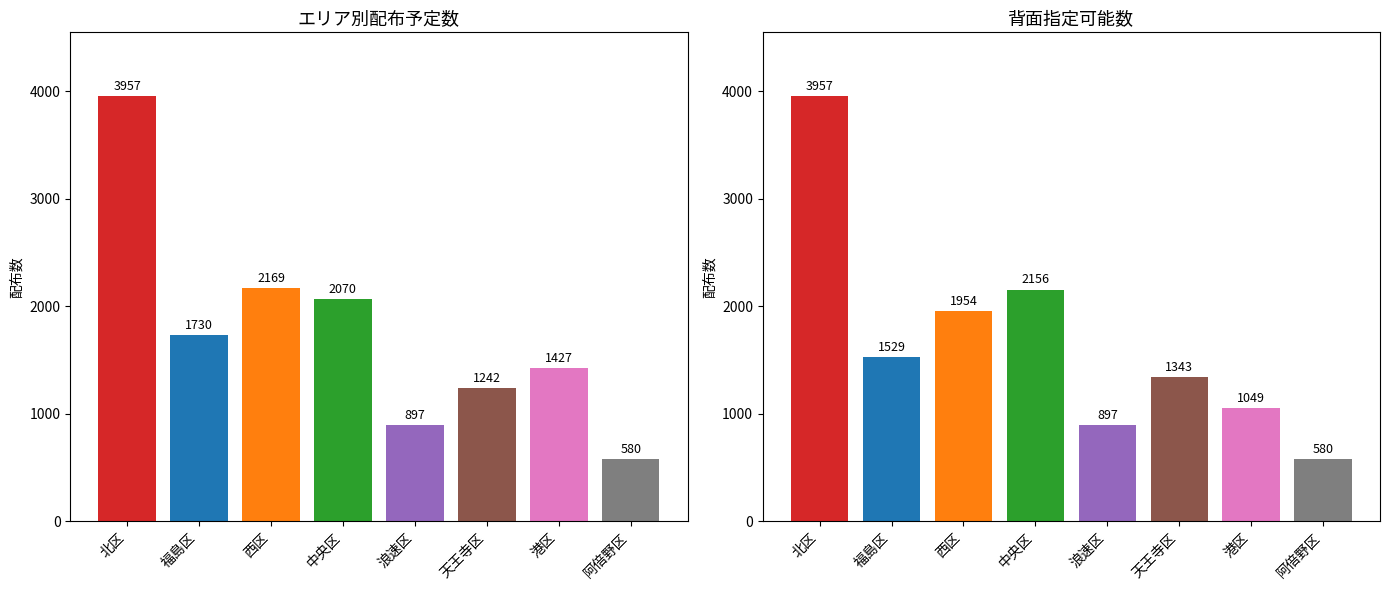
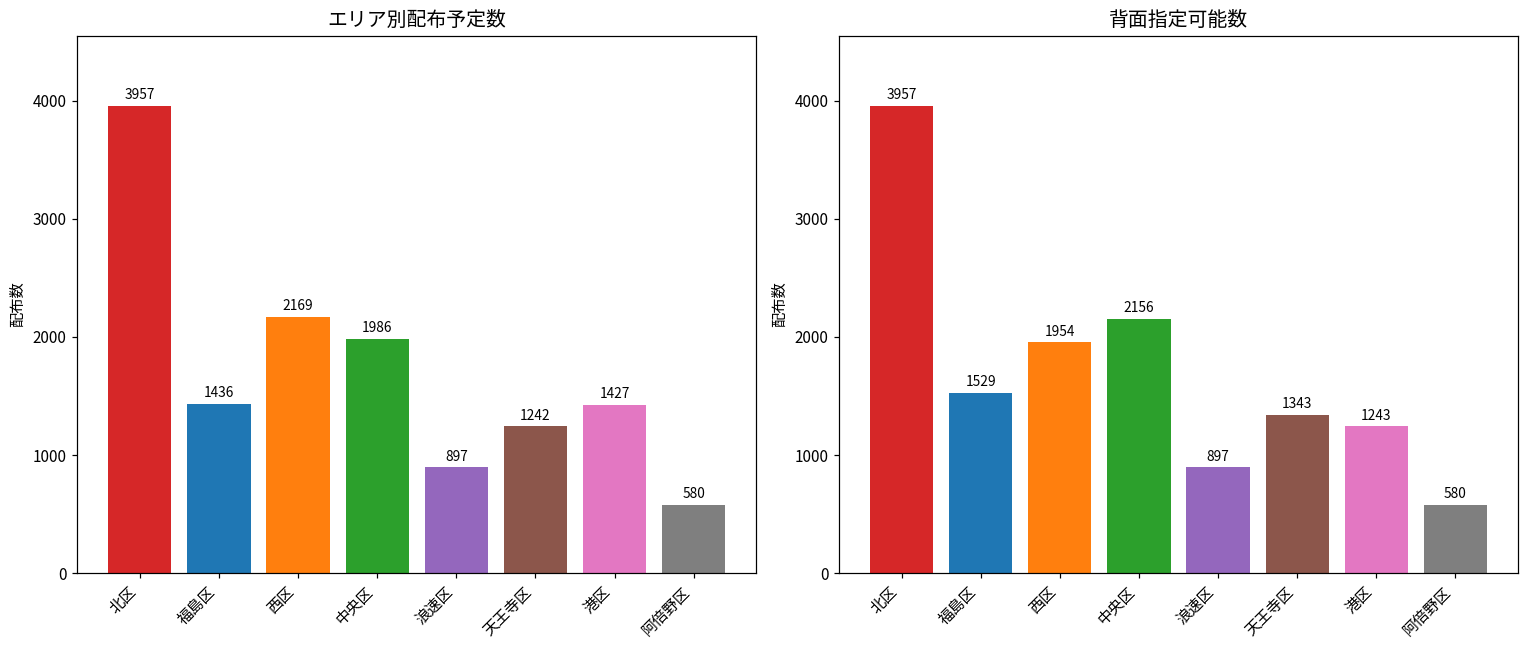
エリア別配布予定数, 福島区: 1730 -> 1436
エリア別配布予定数, 中央区: 2070 -> 1986
背面指定可能数, 港区: 1049 -> 1243
